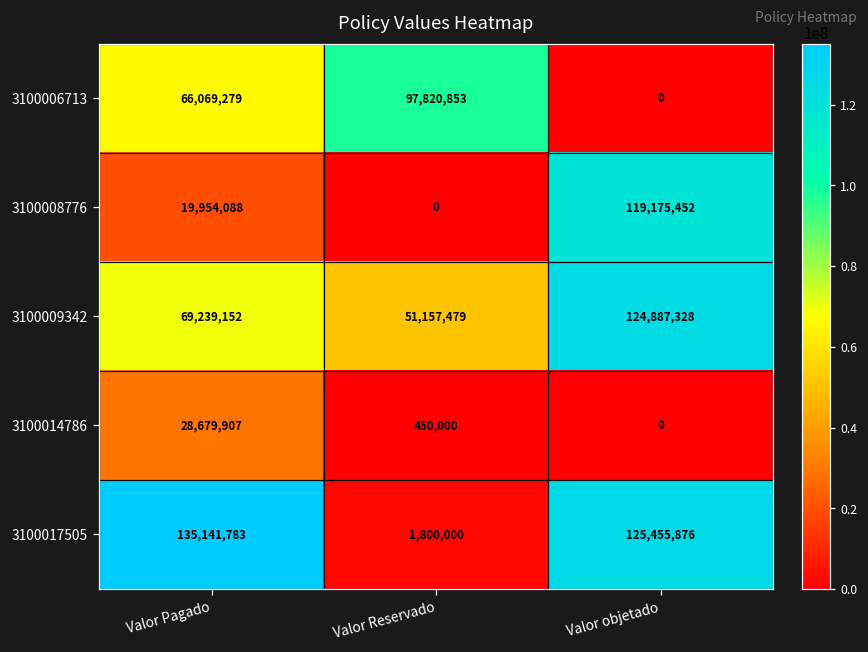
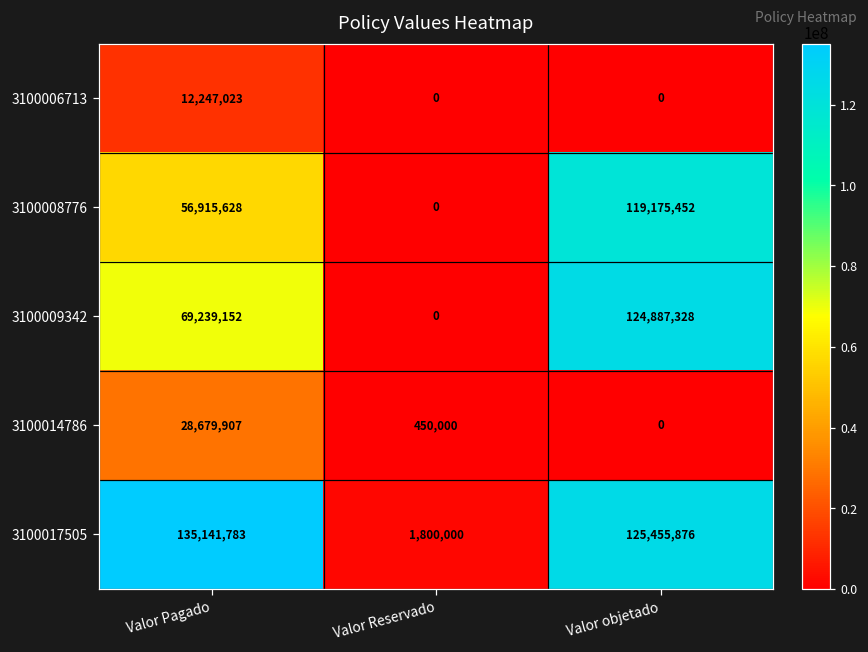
3100006713, Valor Pagado: 66,069,279 -> 12,247,023
3100006713, Valor Reservado: 97,820,853 -> 0
3100008776, Valor Pagado: 19,954,088 -> 56,915,628
3100009342, Valor Reservado: 51,157,479 -> 0
